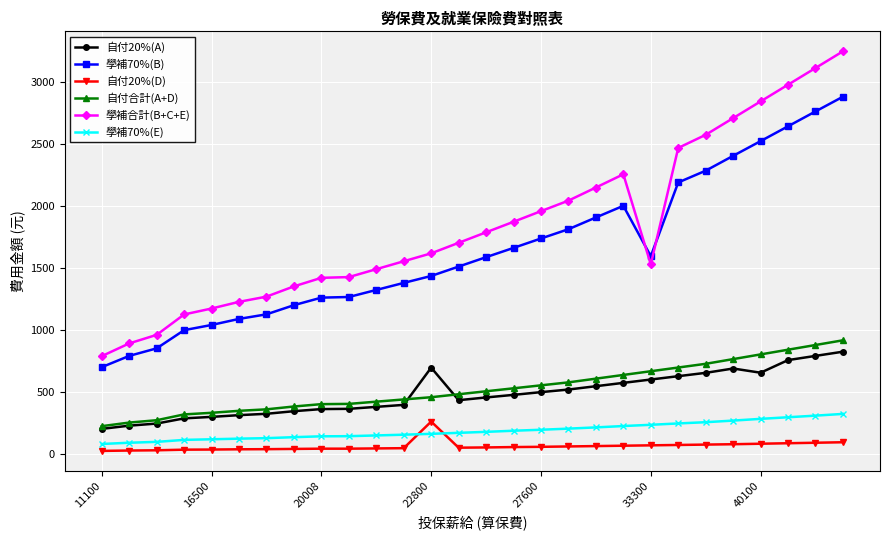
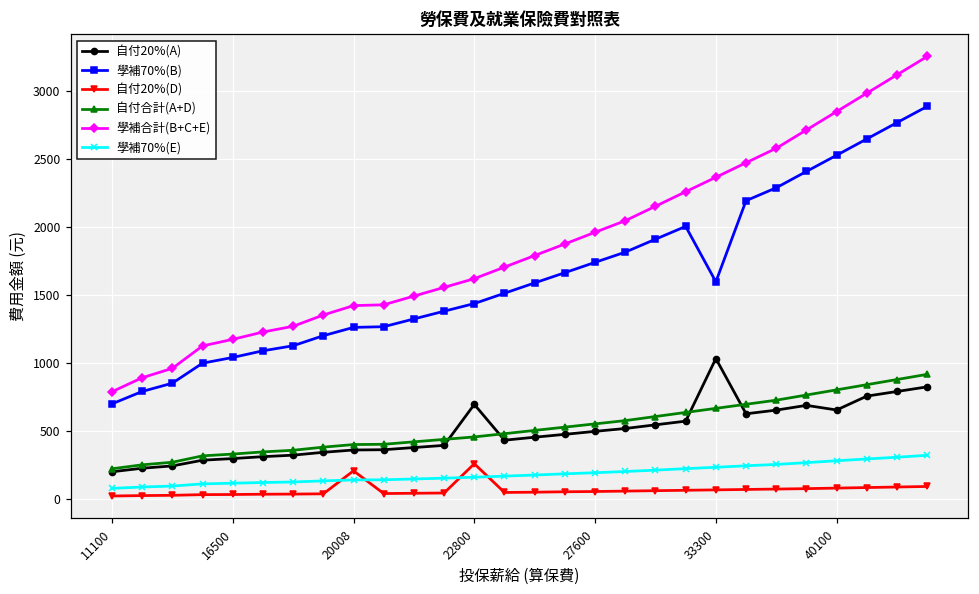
自付20%(D), 20008: 40 -> 210
自付20%(A), 33300: 600 -> 1030
學補合計(B+C+E), 33300: 1530 -> 2360
